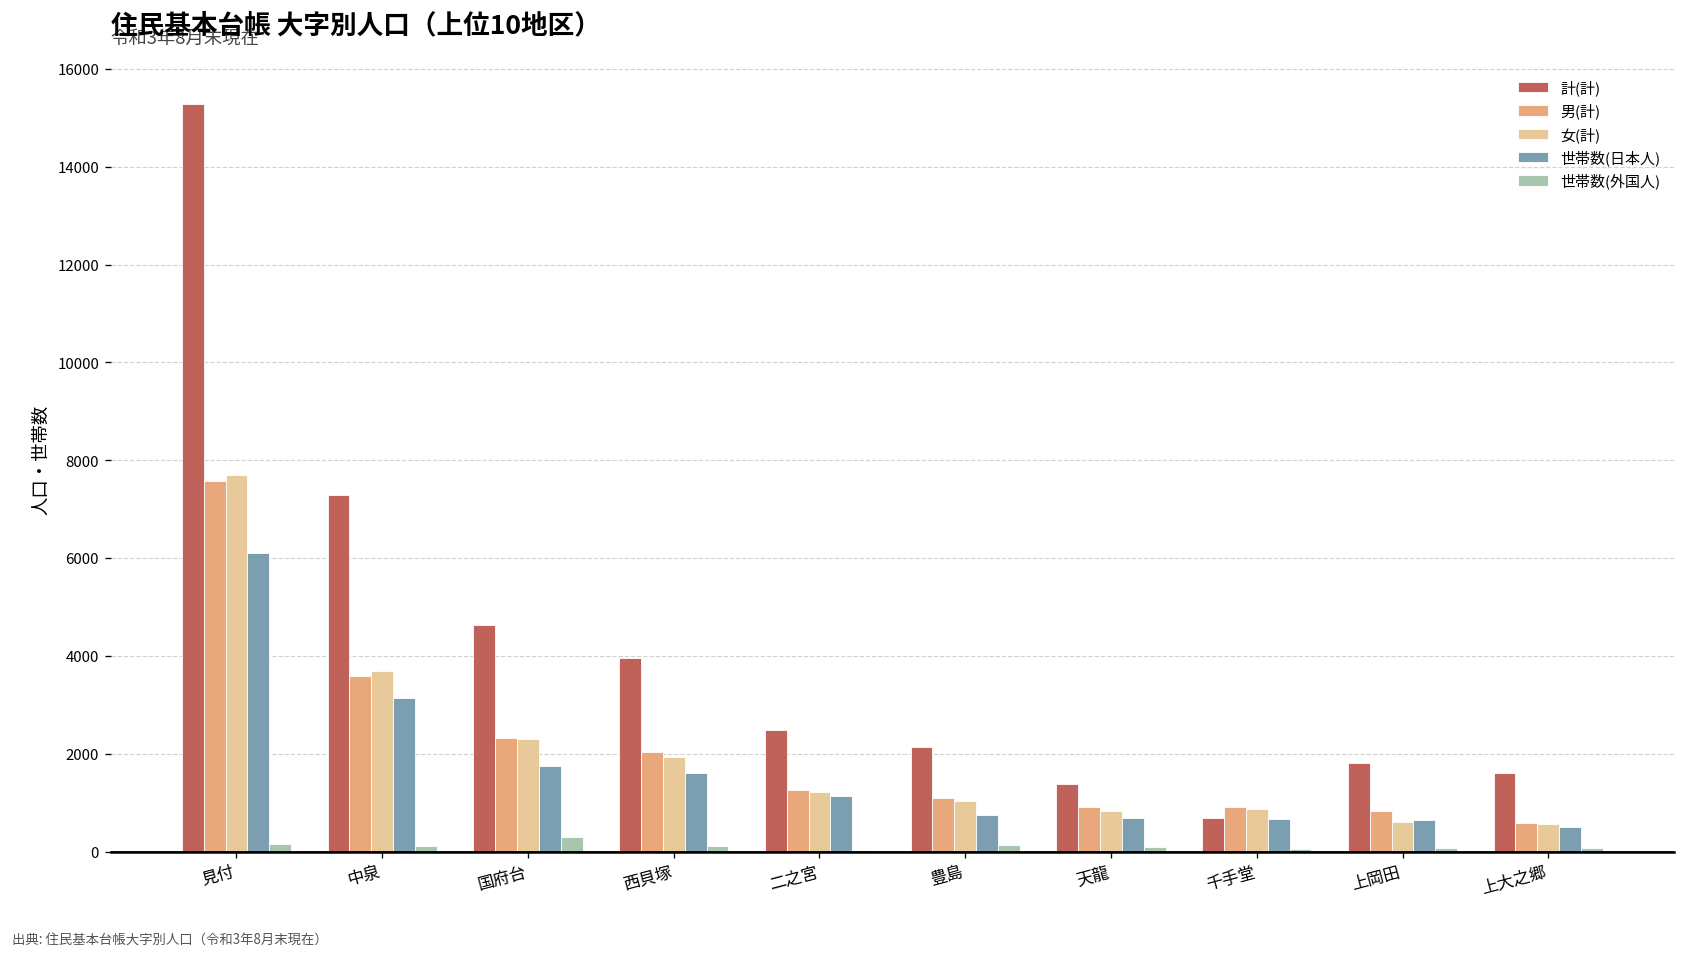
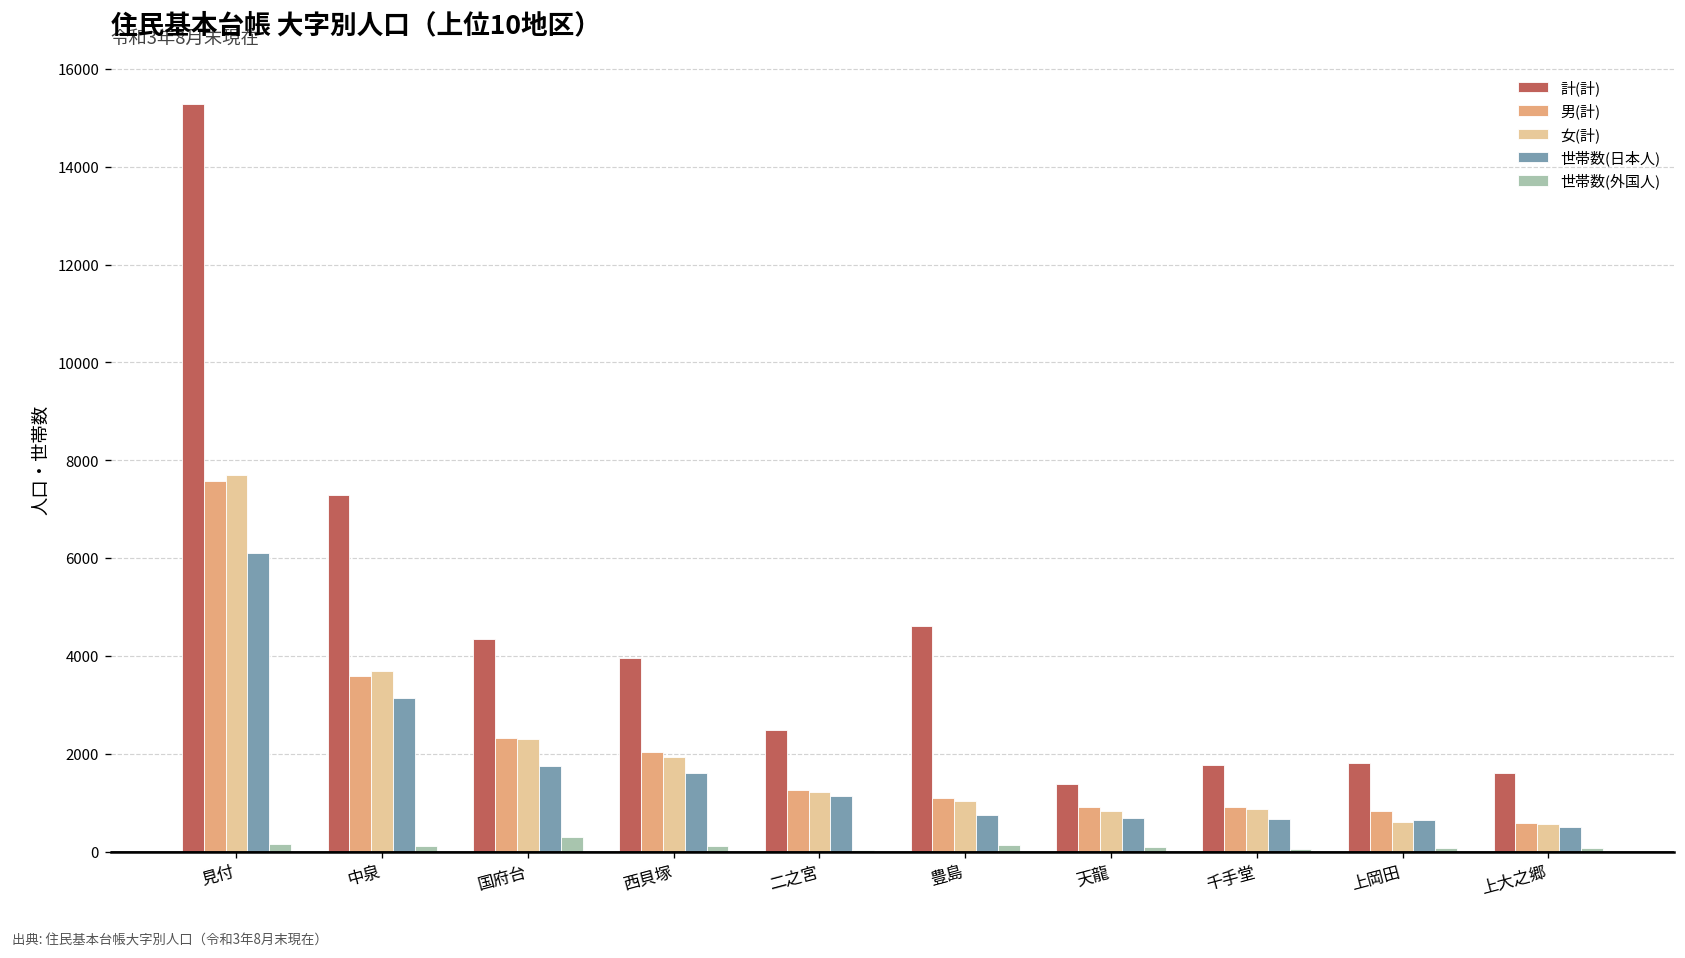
計(計), 国府台: 4600 -> 4300
計(計), 豊島: 2100 -> 4600
計(計), 千手堂: 700 -> 1800
